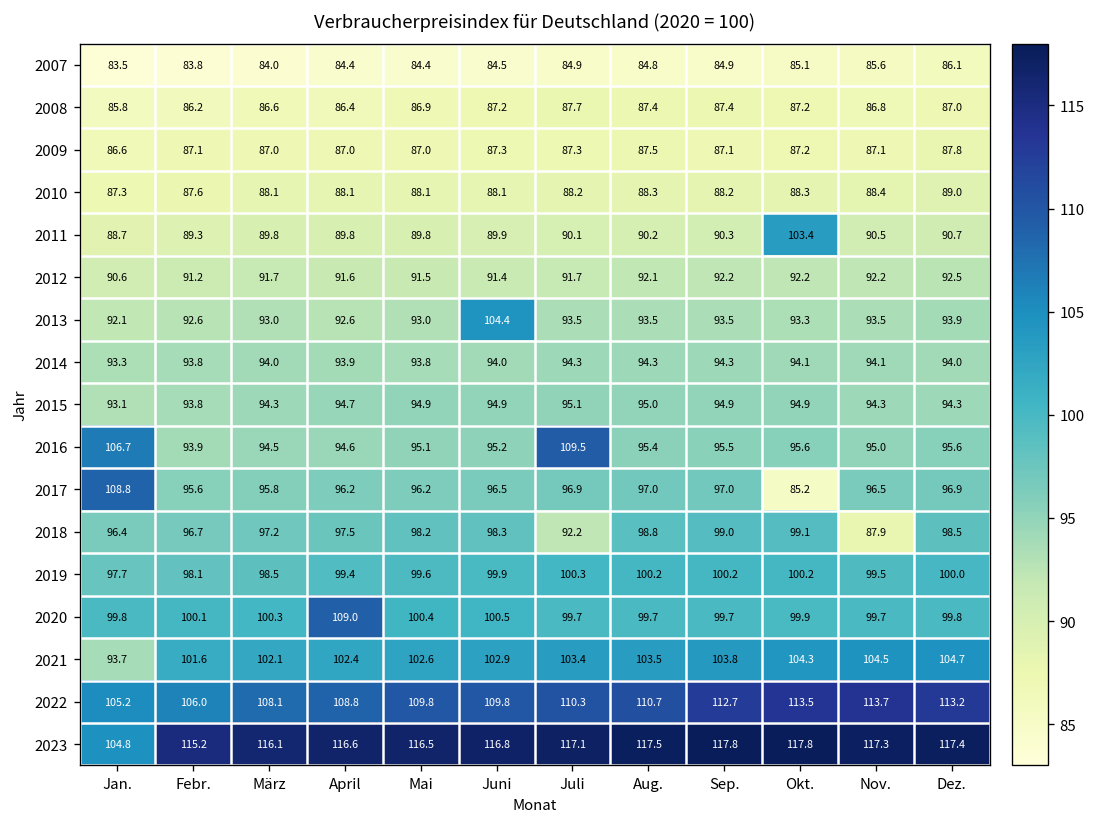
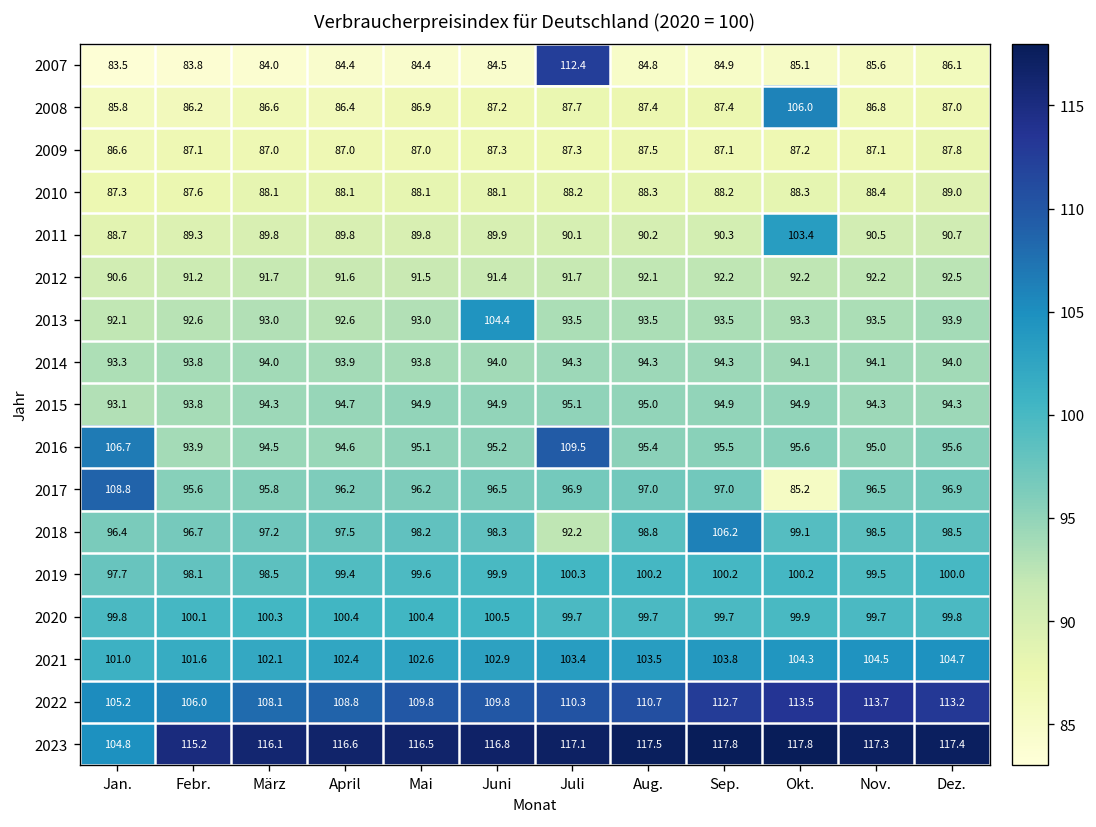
2007, Juli: 84.9 -> 112.4
2008, Okt.: 87.2 -> 106.0
2018, Sep.: 99.0 -> 106.2
2018, Nov.: 87.9 -> 98.5
2020, April: 109.0 -> 100.4
2021, Jan.: 93.7 -> 101.0
